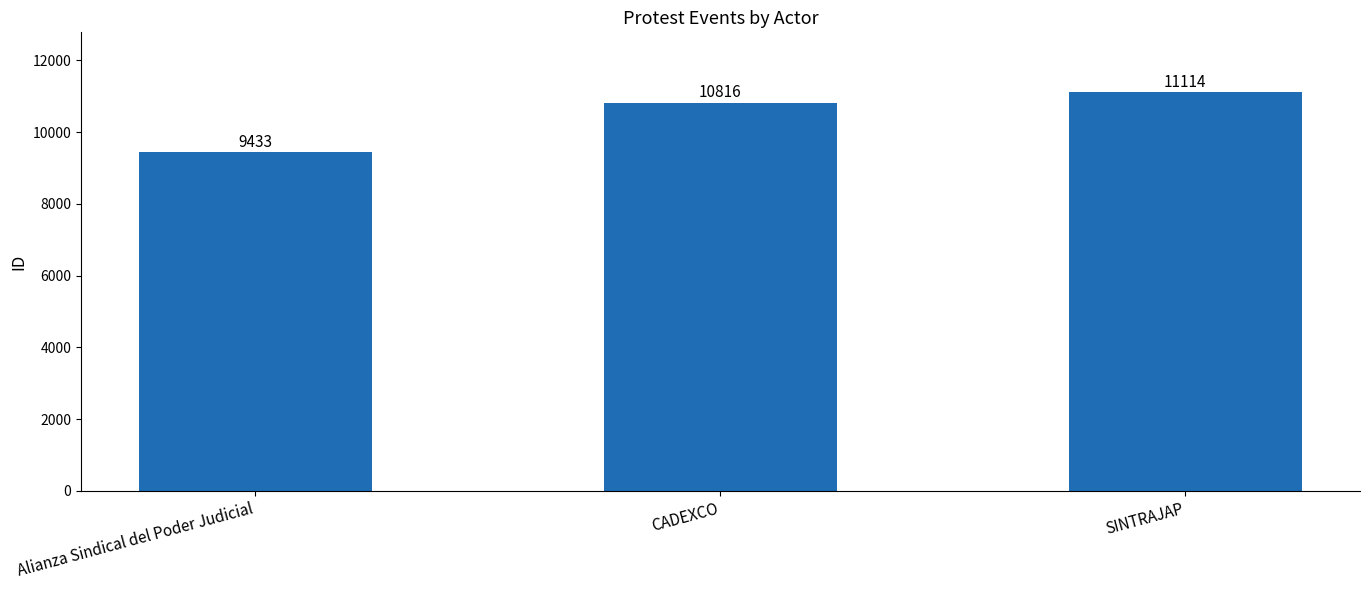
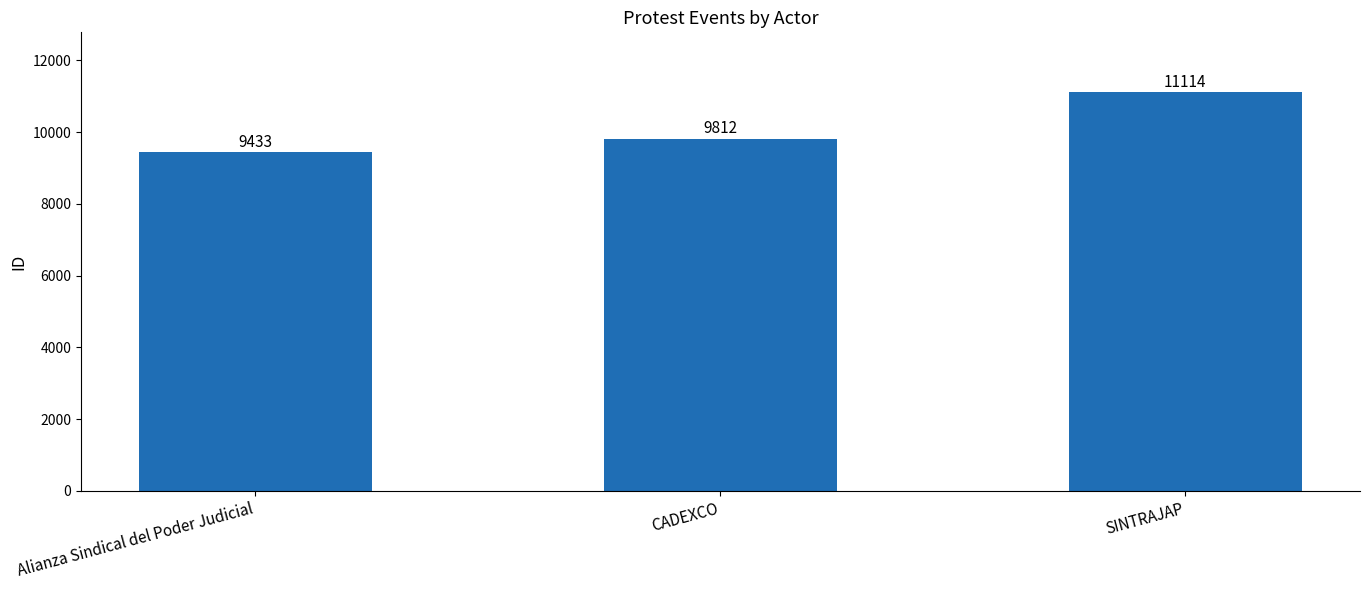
CADEXCO: 10816 -> 9812
